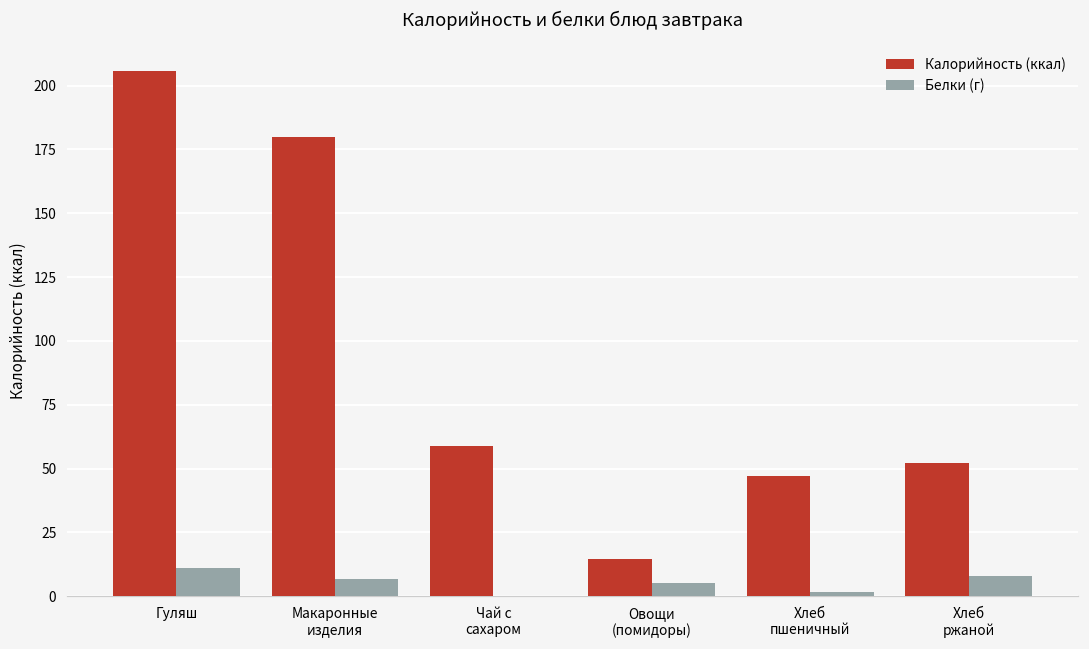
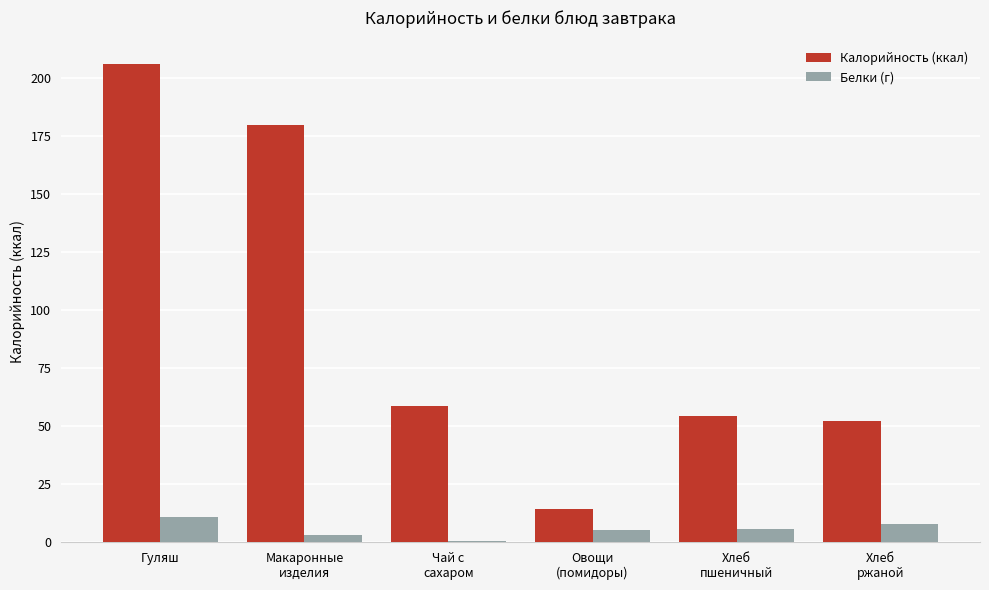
Белки (г), Макаронные изделия: 7 -> 3
Калорийность (ккал), Хлеб пшеничный: 47 -> 54
Белки (г), Хлеб пшеничный: 2 -> 6
